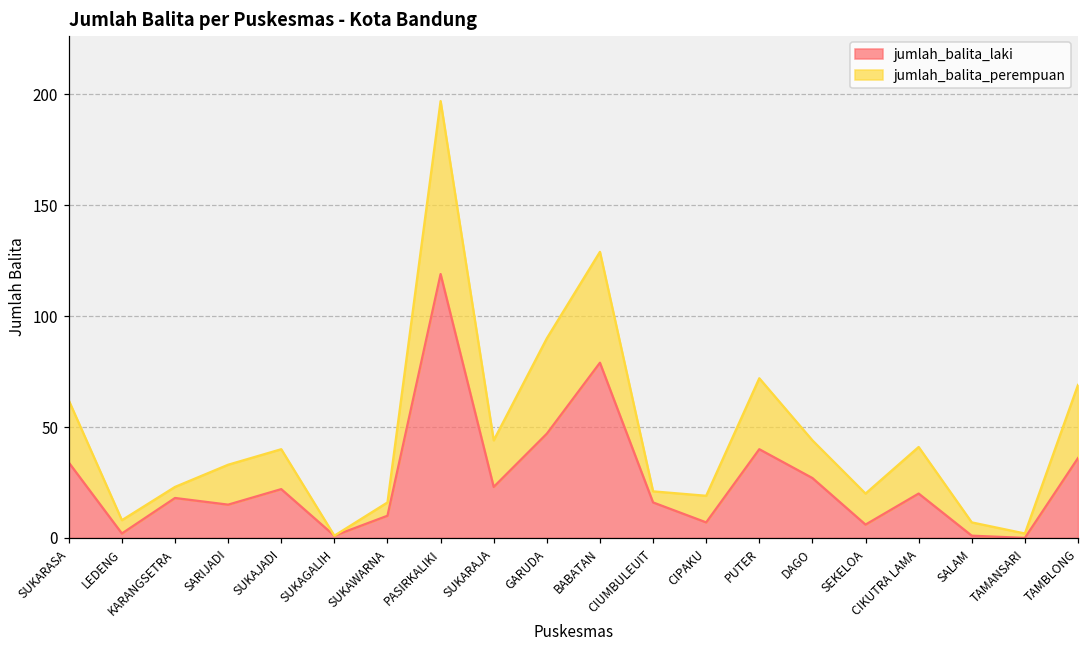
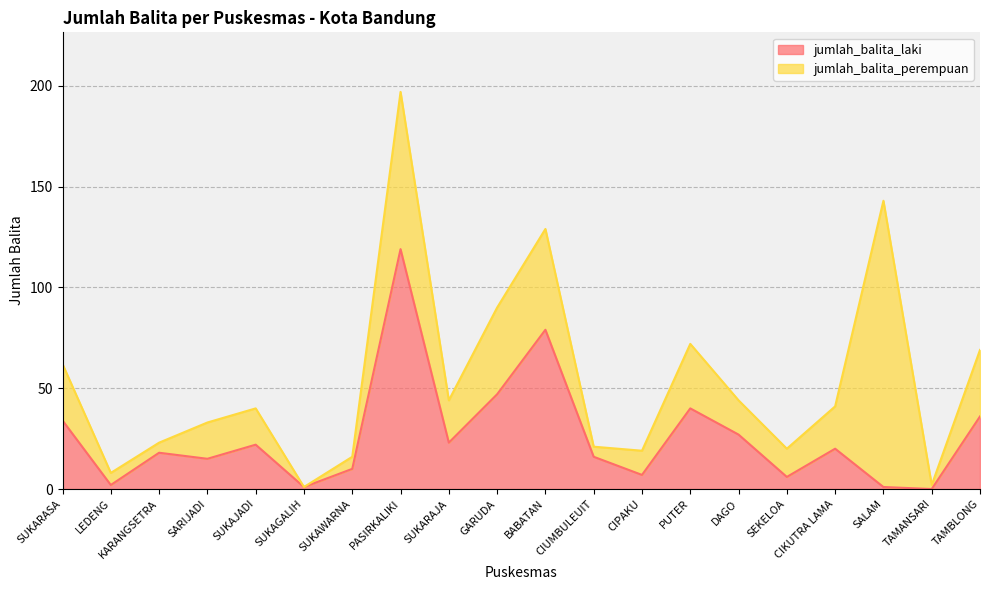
jumlah_balita_perempuan, SALAM: 6 -> 142
